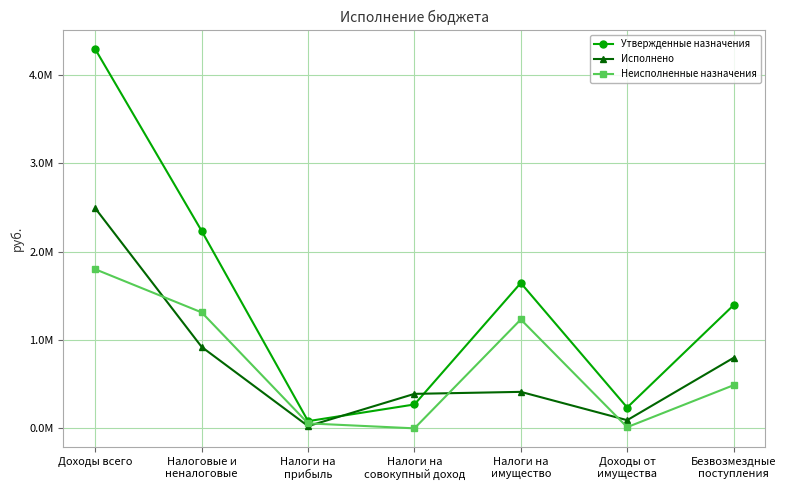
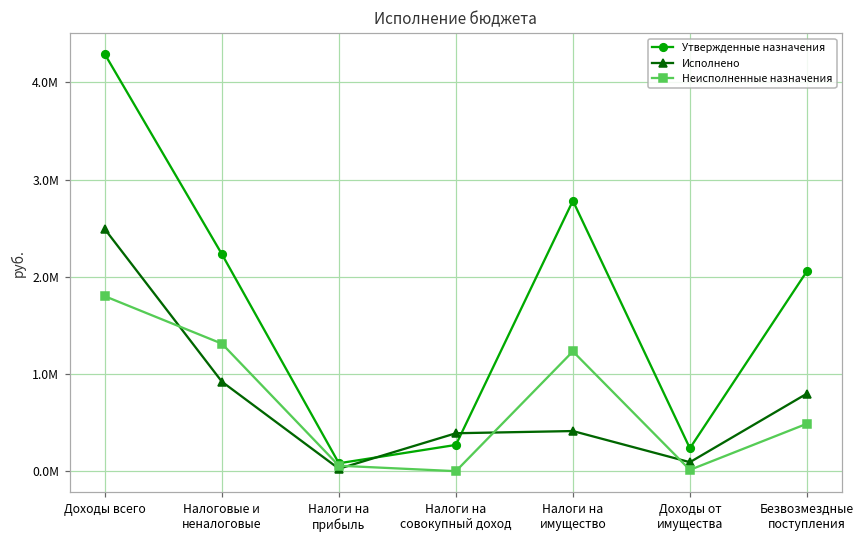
Утвержденные назначения, Налоги на имущество: 1600000 -> 2800000
Утвержденные назначения, Безвозмездные поступления: 1400000 -> 2100000
